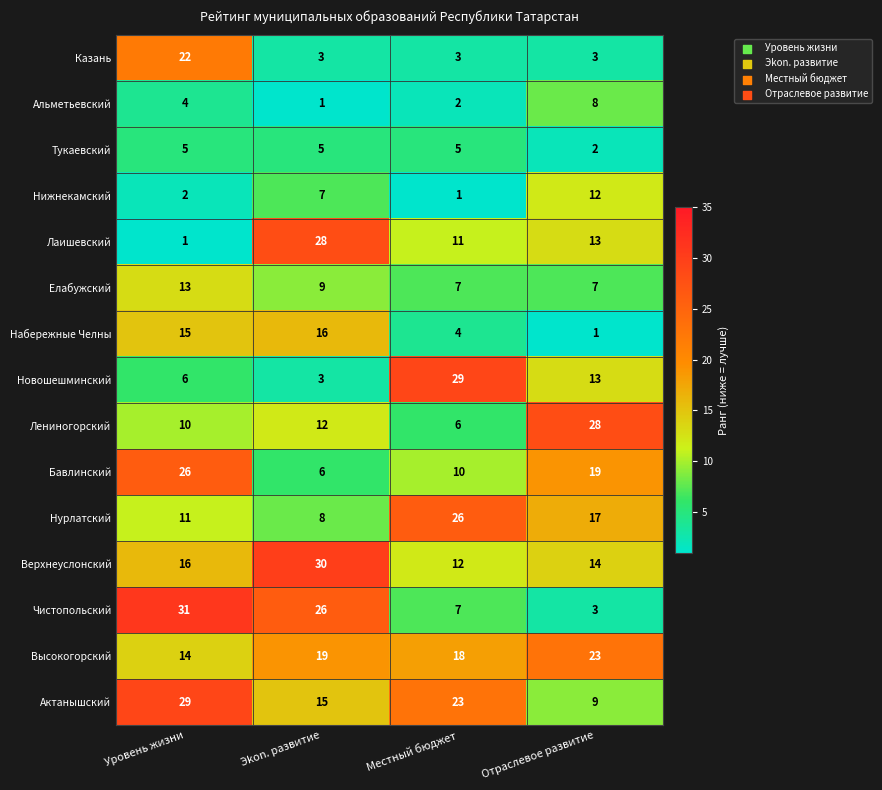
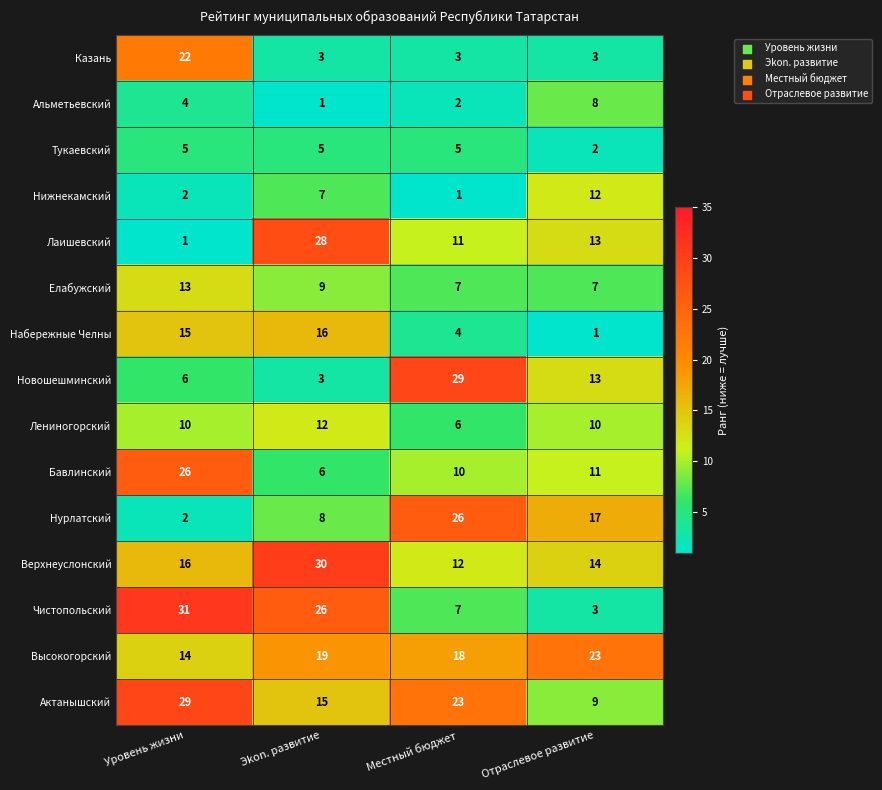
Лениногорский, Отраслевое развитие: 28 -> 10
Бавлинский, Отраслевое развитие: 19 -> 11
Нурлатский, Уровень жизни: 11 -> 2
